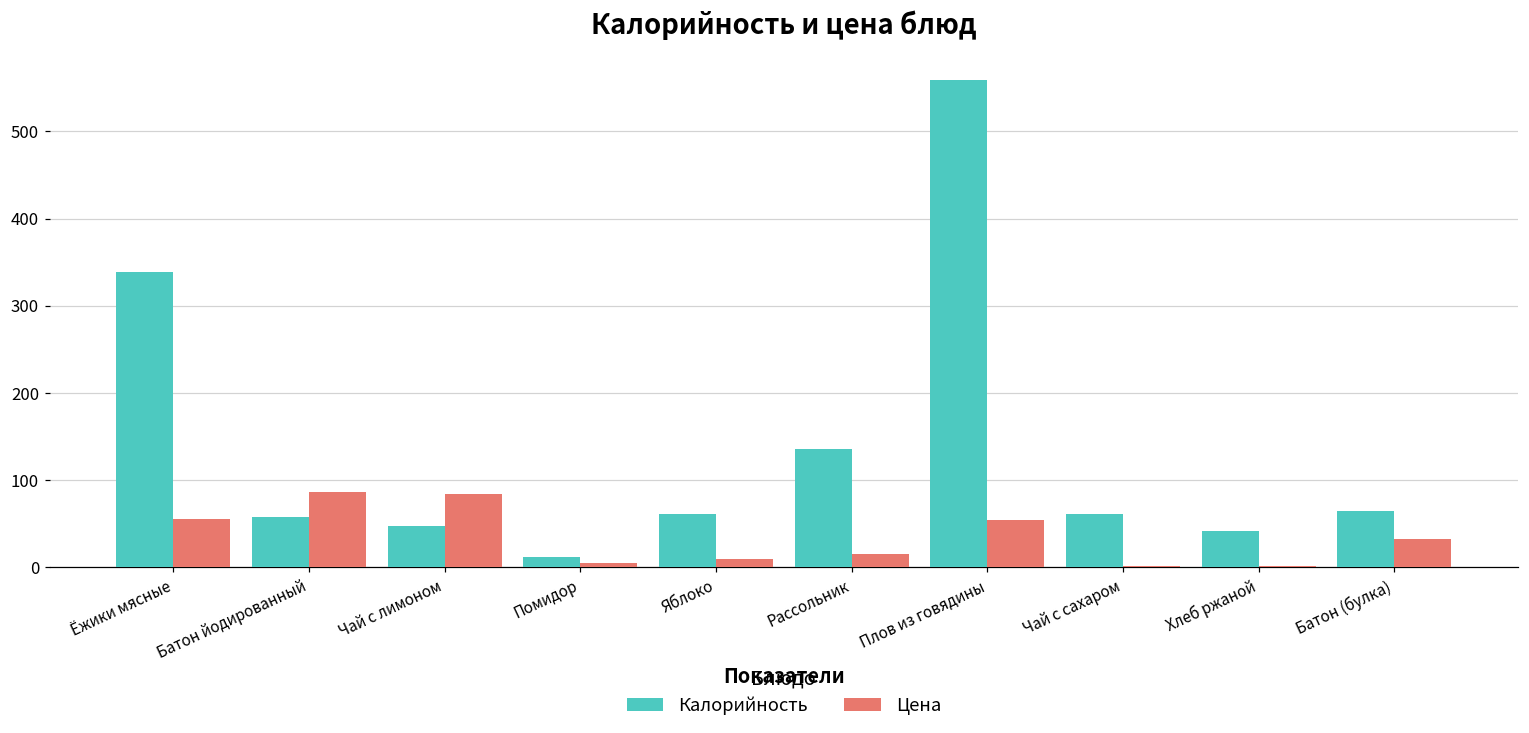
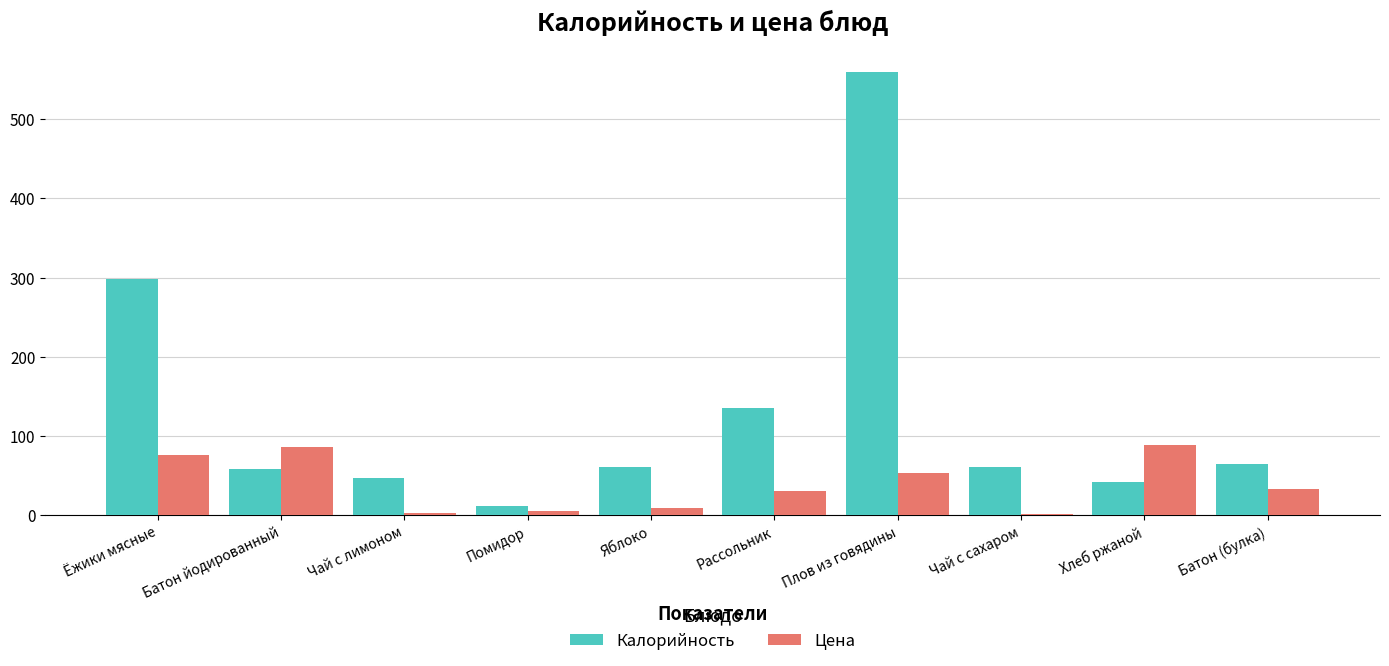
Калорийность, Ёжики мясные: 340 -> 300
Цена, Ёжики мясные: 60 -> 80
Цена, Чай с лимоном: 80 -> 0
Цена, Рассольник: 20 -> 30
Цена, Хлеб ржаной: 0 -> 90
